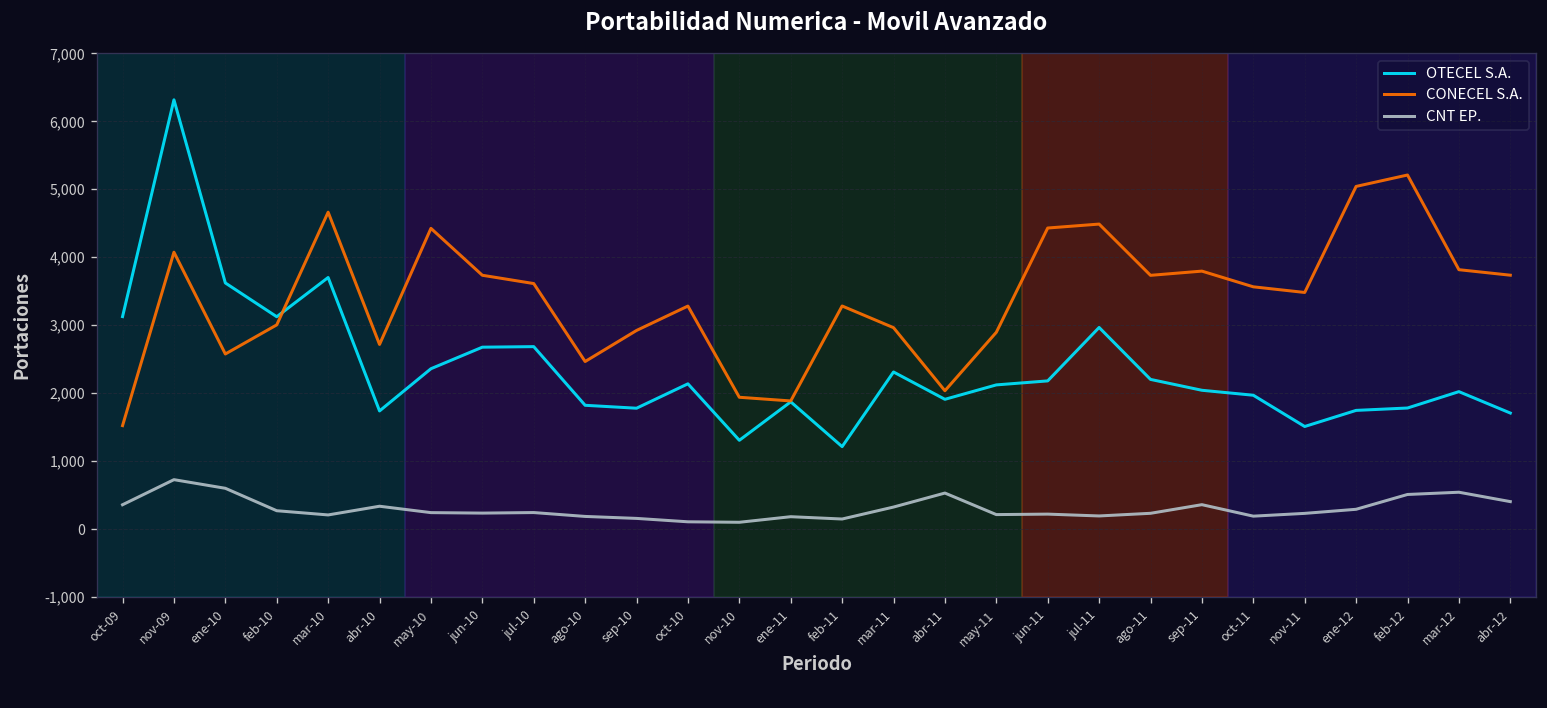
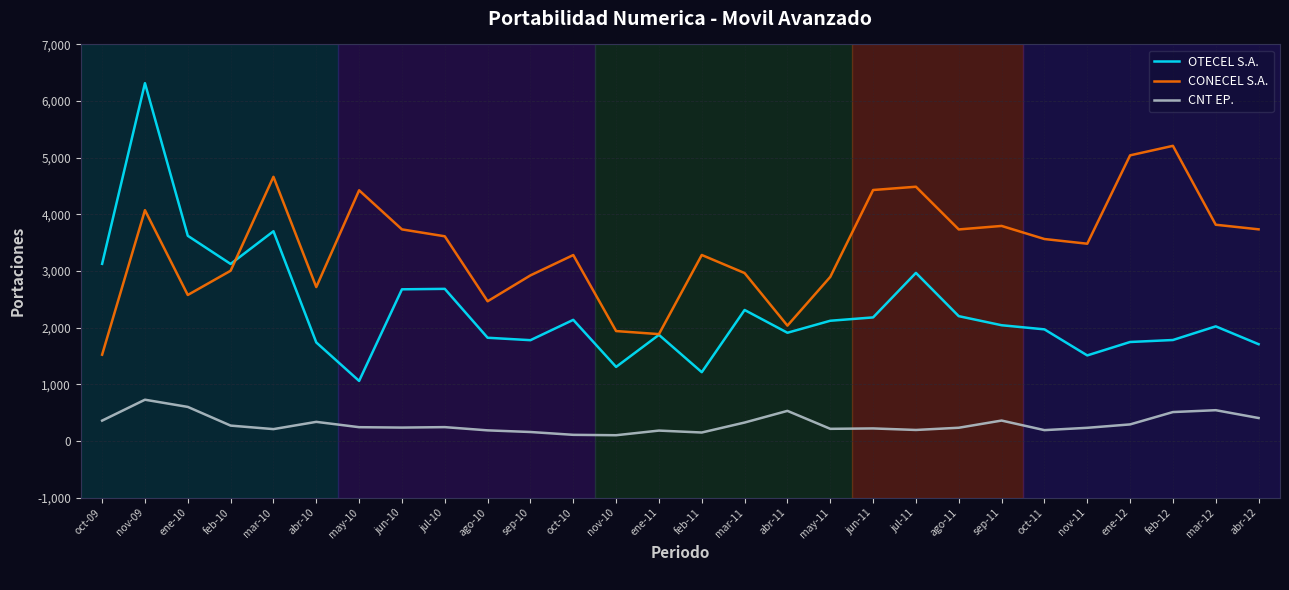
OTECEL S.A., may-10: 2,400 -> 1,100
